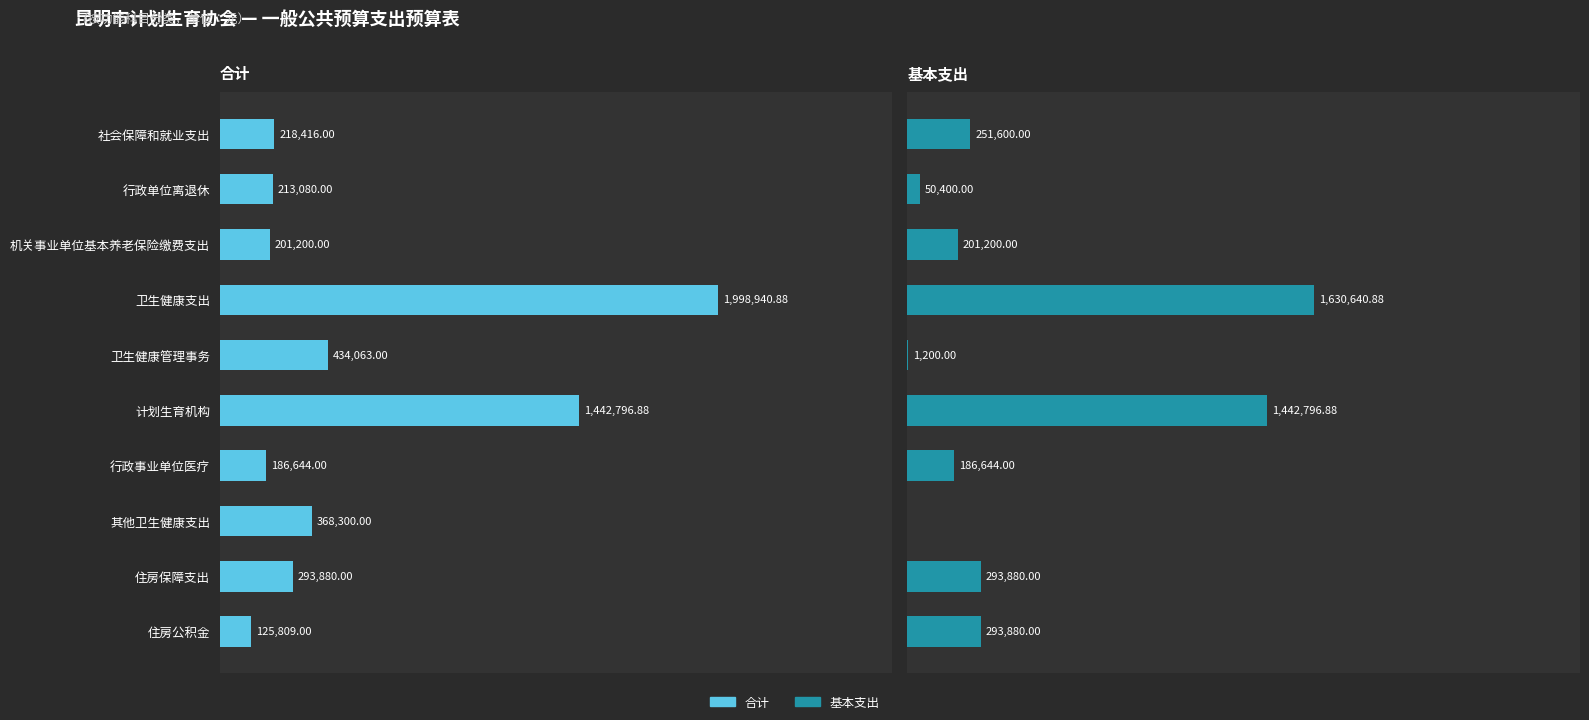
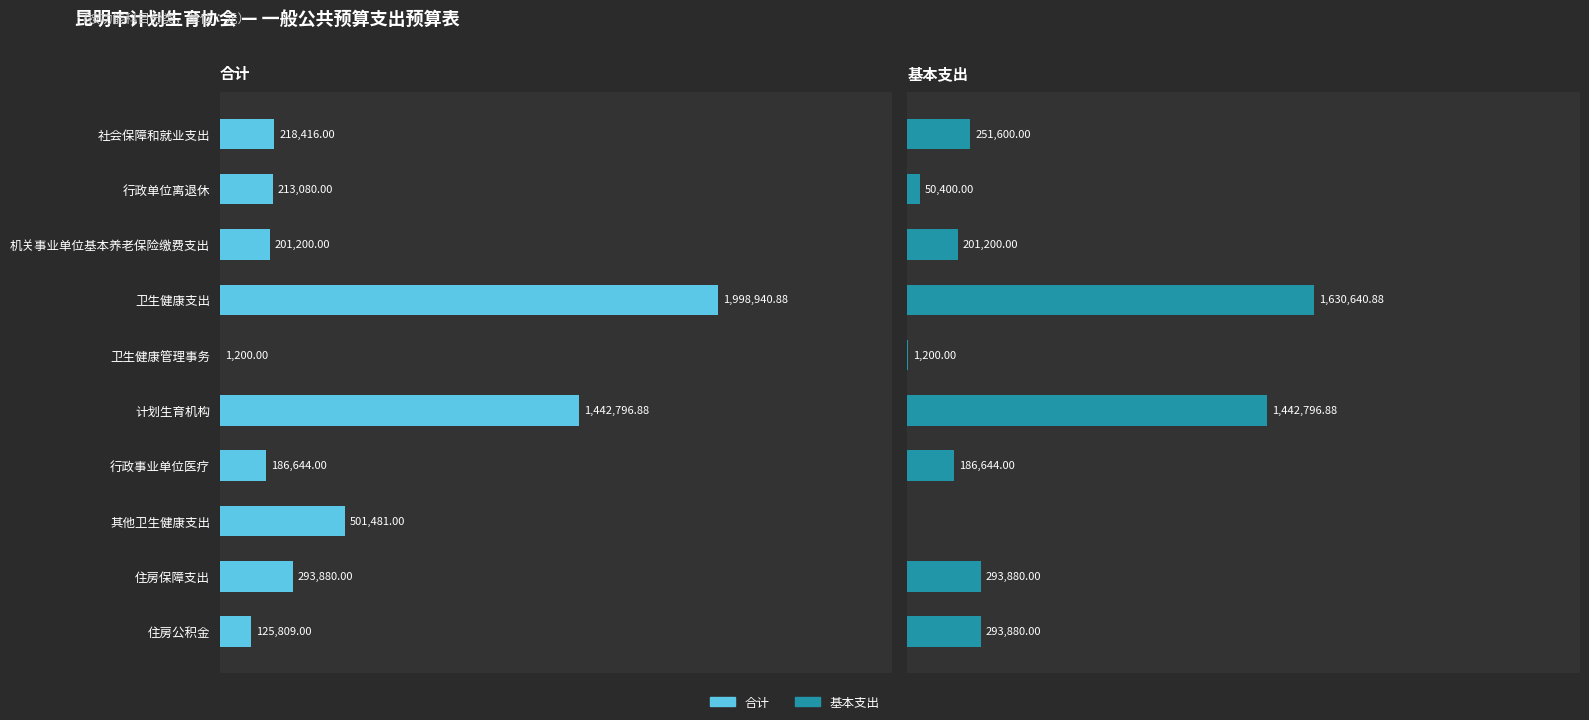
合计, 卫生健康管理事务: 434,063.00 -> 1,200.00
合计, 其他卫生健康支出: 368,300.00 -> 501,481.00
